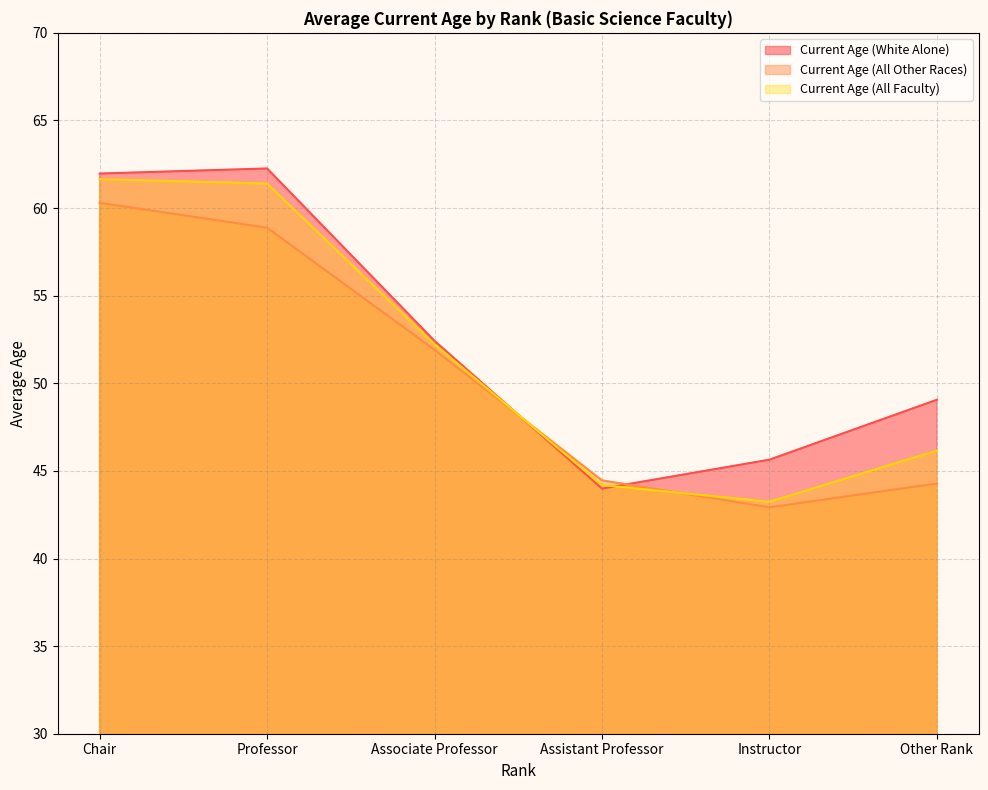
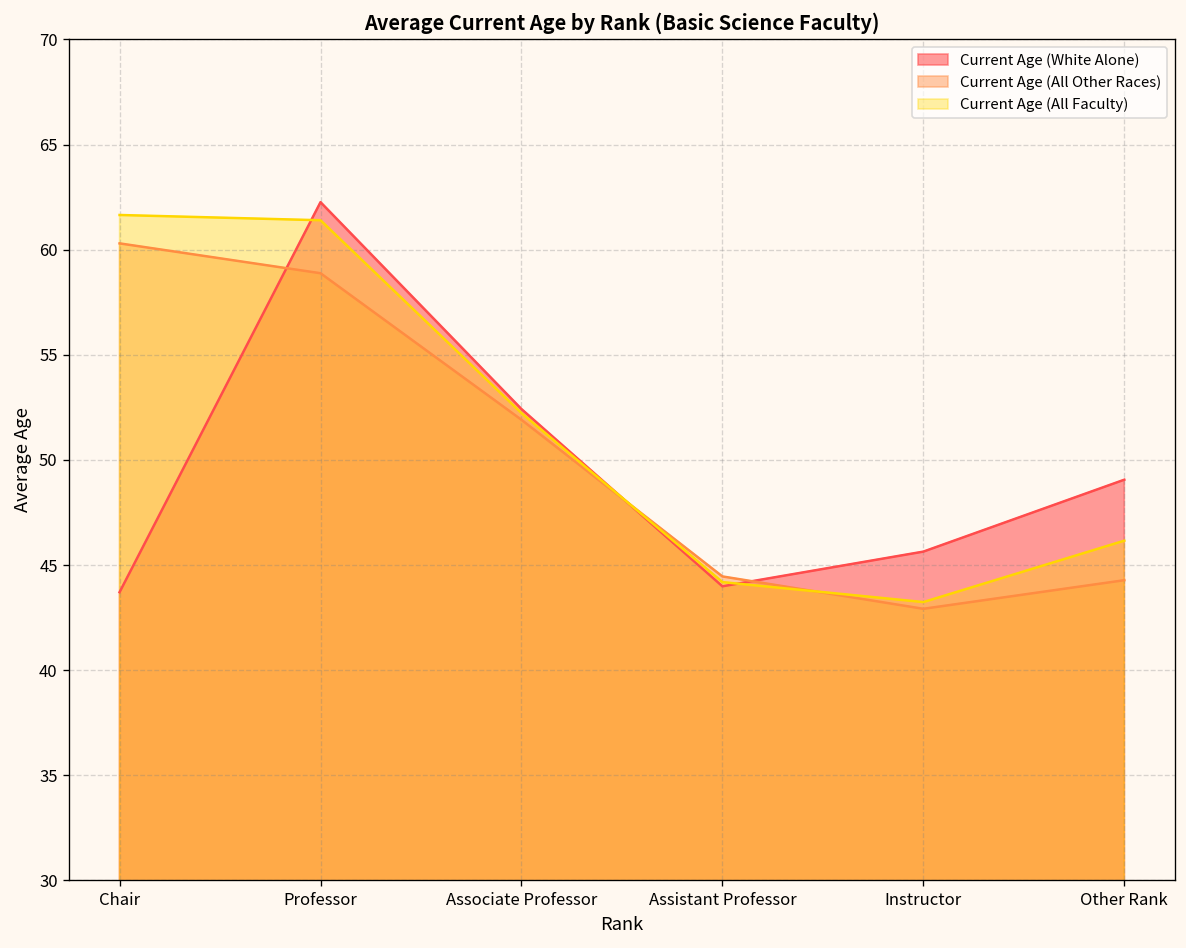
Current Age (White Alone), Chair: 62.0 -> 43.7
